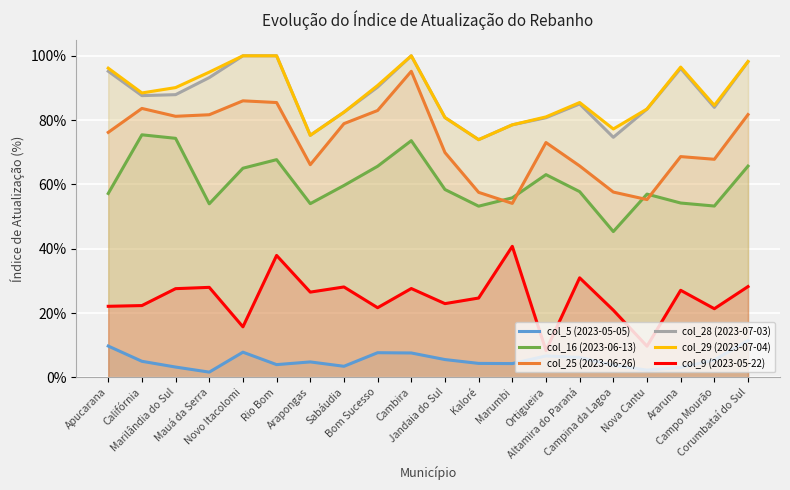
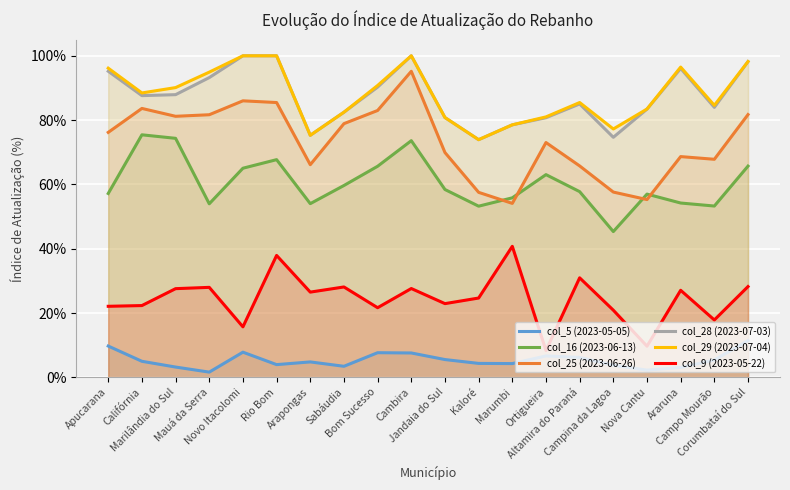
col_9 (2023-05-22), Campo Mourão: 21% -> 18%
